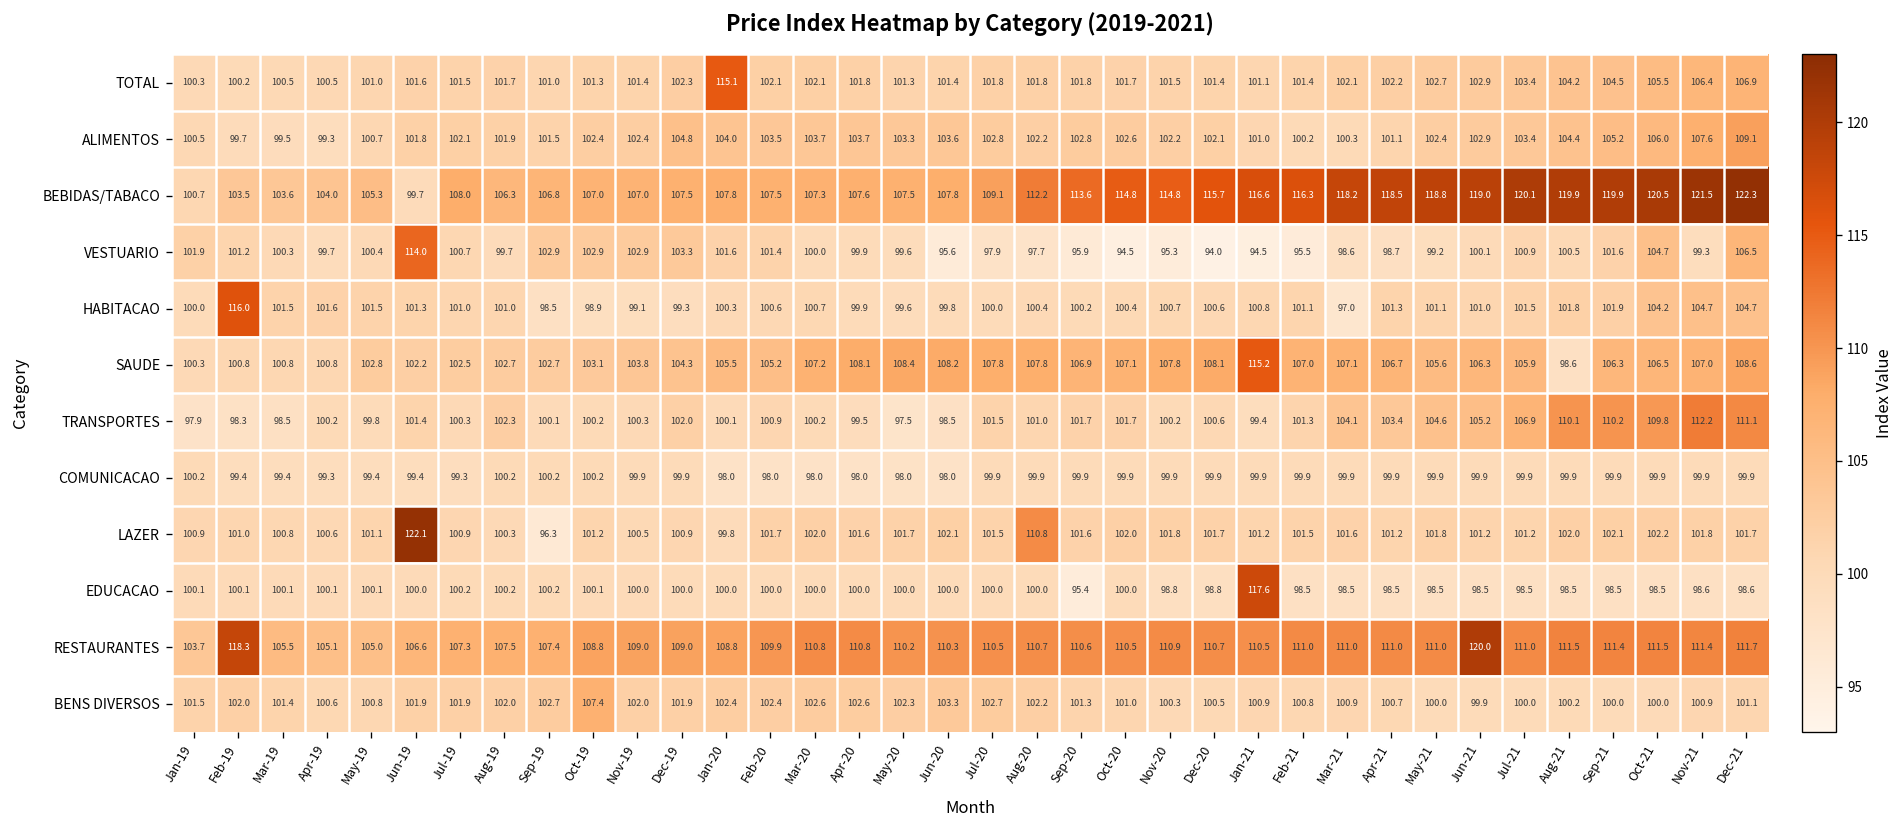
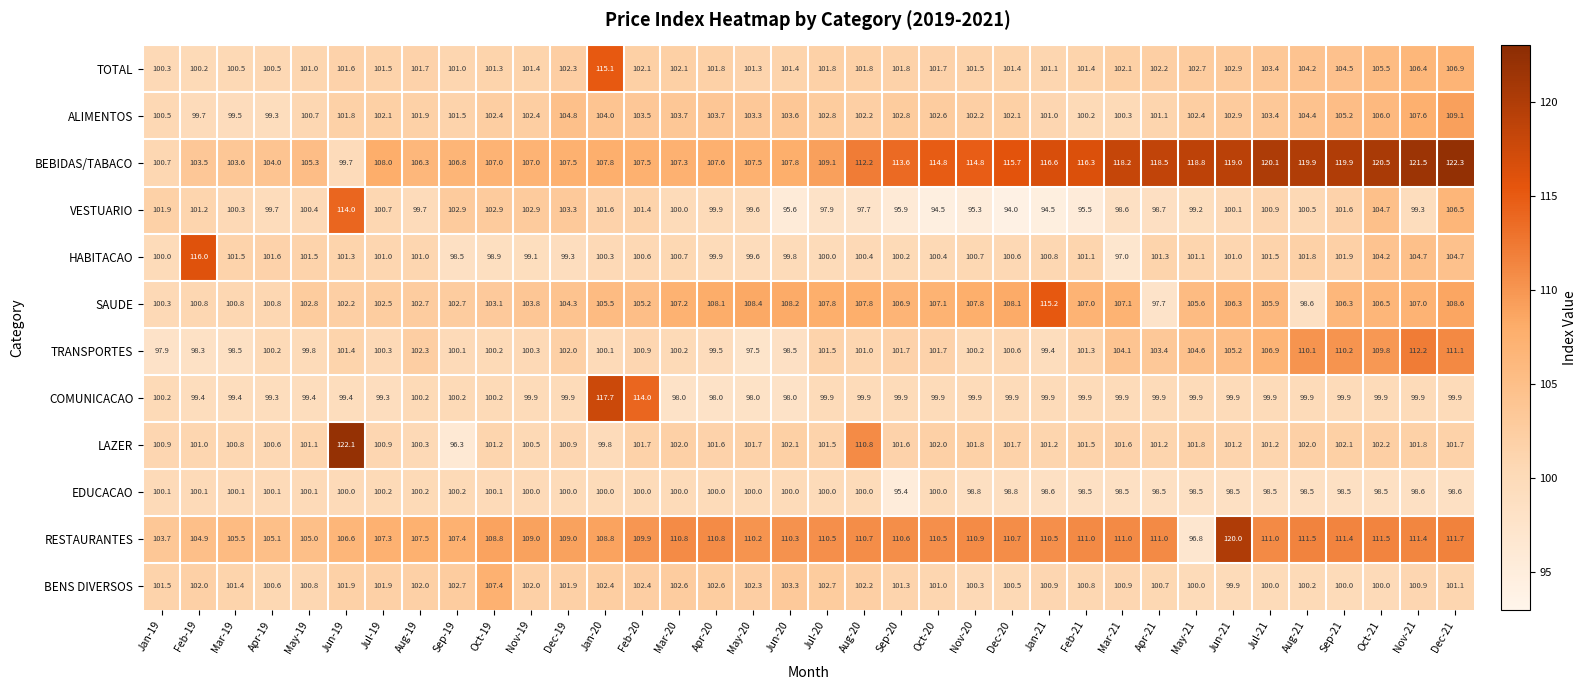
SAUDE, Apr-21: 106.7 -> 97.7
COMUNICACAO, Jan-20: 98.0 -> 117.7
COMUNICACAO, Feb-20: 98.0 -> 114.0
EDUCACAO, Jan-21: 117.6 -> 98.6
RESTAURANTES, Feb-19: 118.3 -> 104.9
RESTAURANTES, May-21: 111.0 -> 96.8
